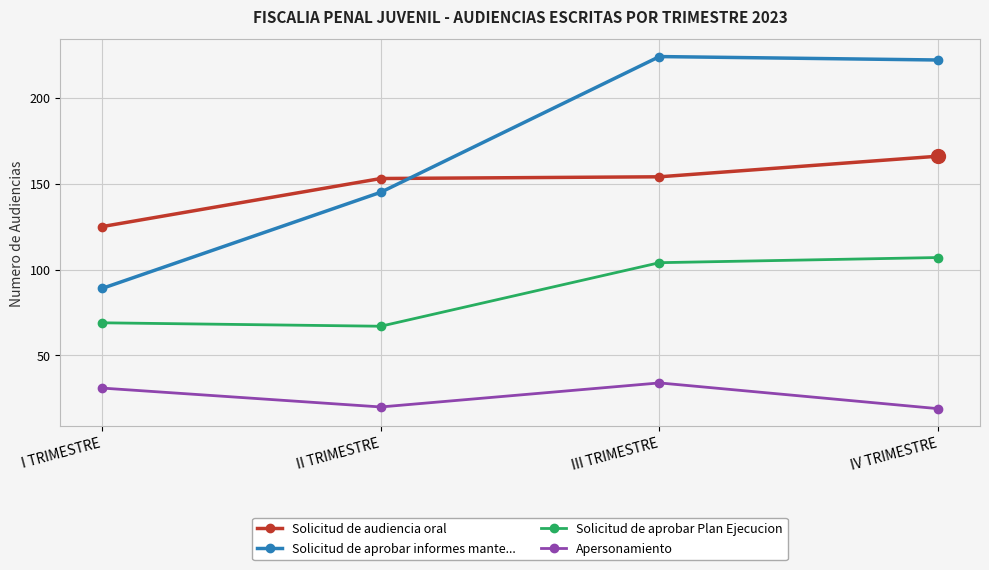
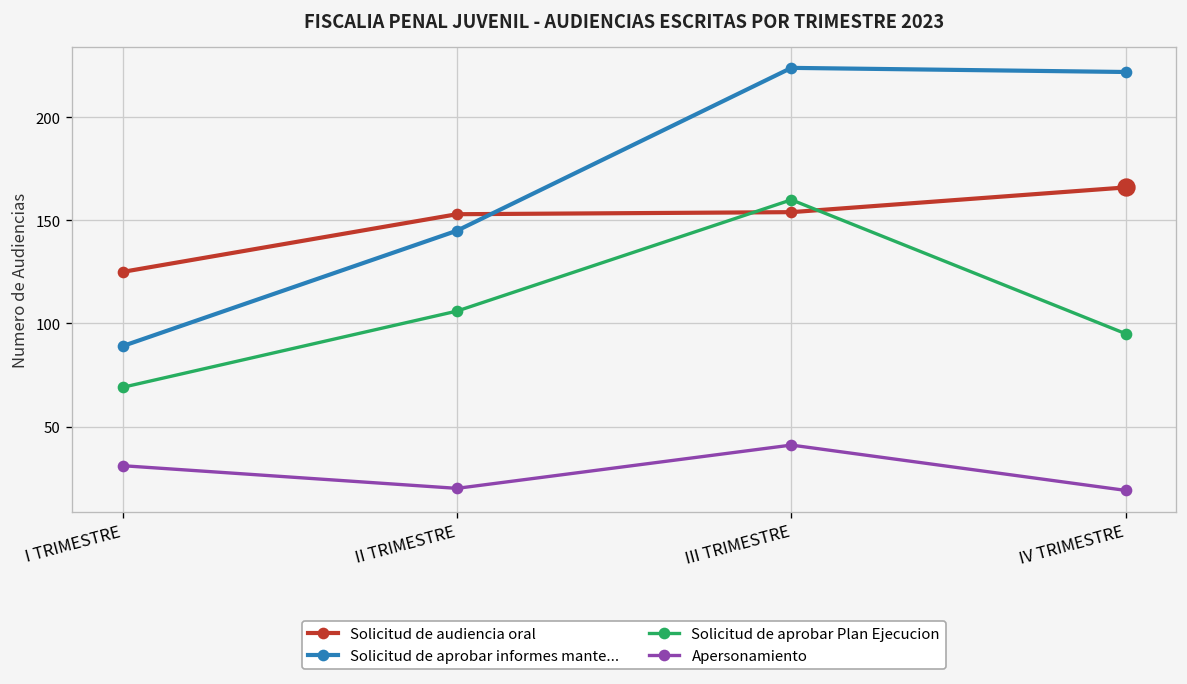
Solicitud de aprobar Plan Ejecucion, II TRIMESTRE: 67 -> 106
Solicitud de aprobar Plan Ejecucion, III TRIMESTRE: 104 -> 160
Apersonamiento, III TRIMESTRE: 34 -> 41
Solicitud de aprobar Plan Ejecucion, IV TRIMESTRE: 107 -> 95
